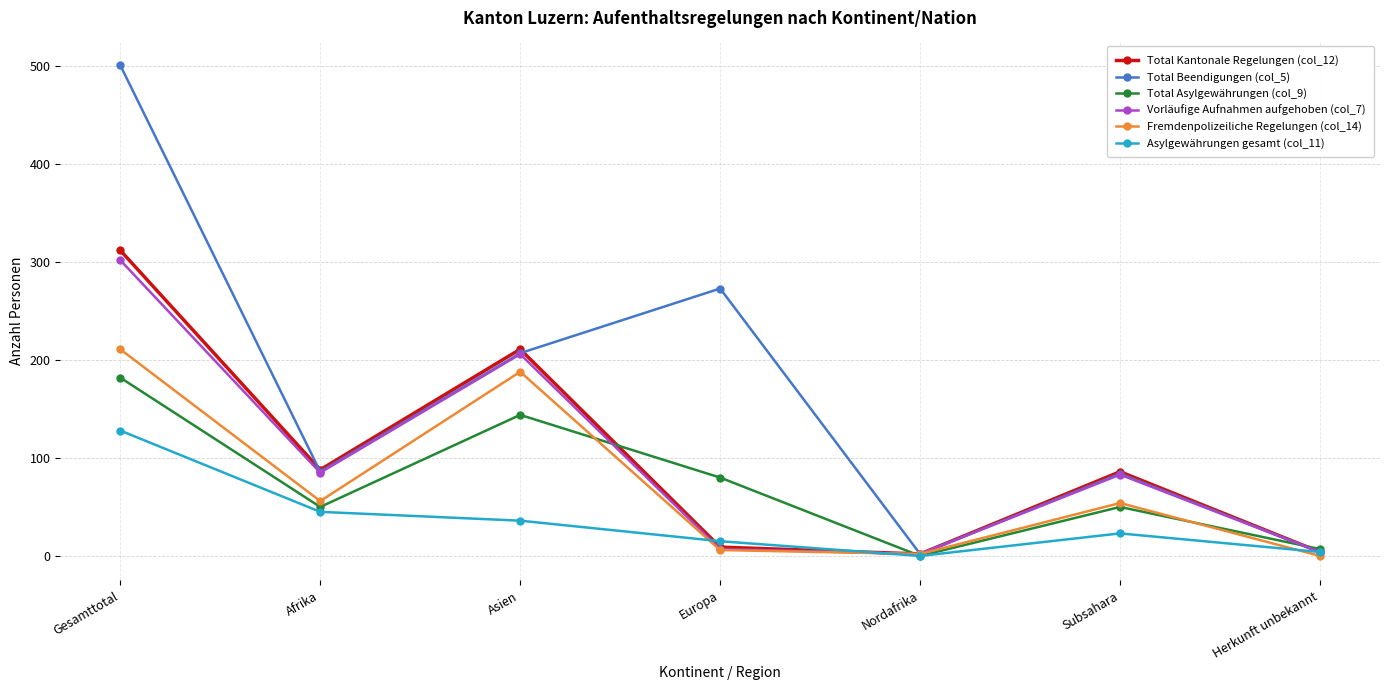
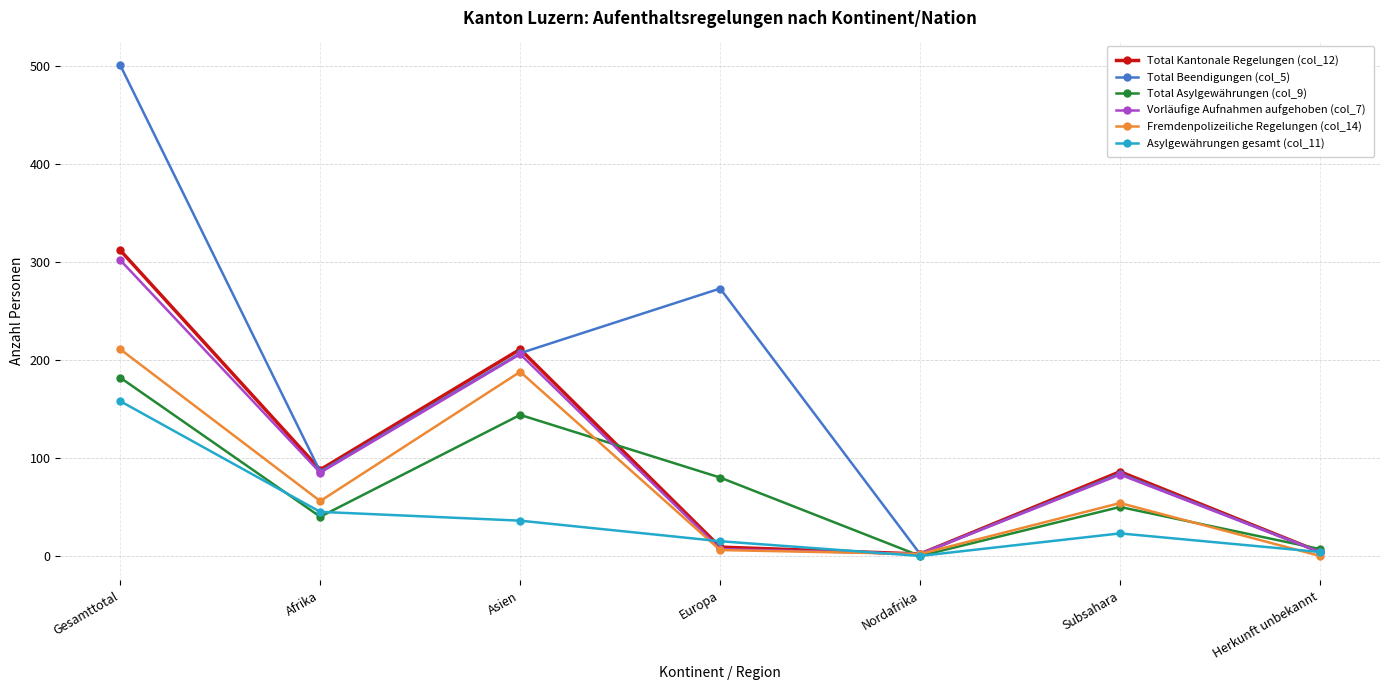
Asylgewährungen gesamt (col_11), Gesamttotal: 130 -> 160
Total Asylgewährungen (col_9), Afrika: 50 -> 40
